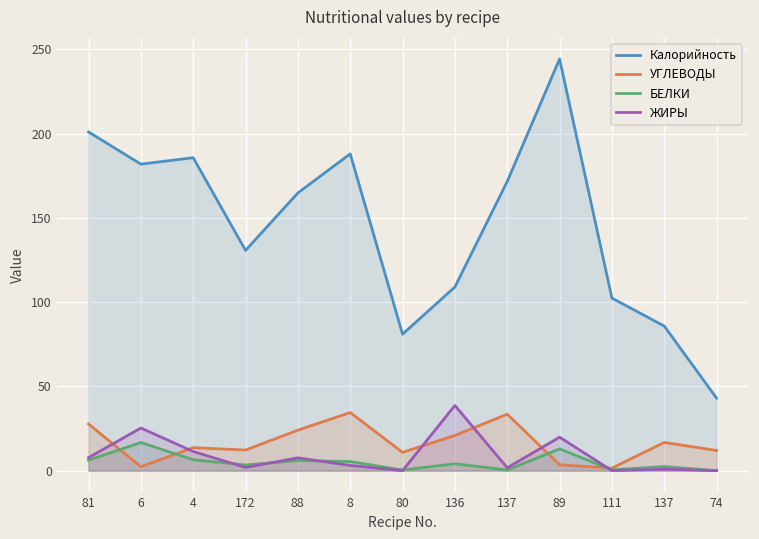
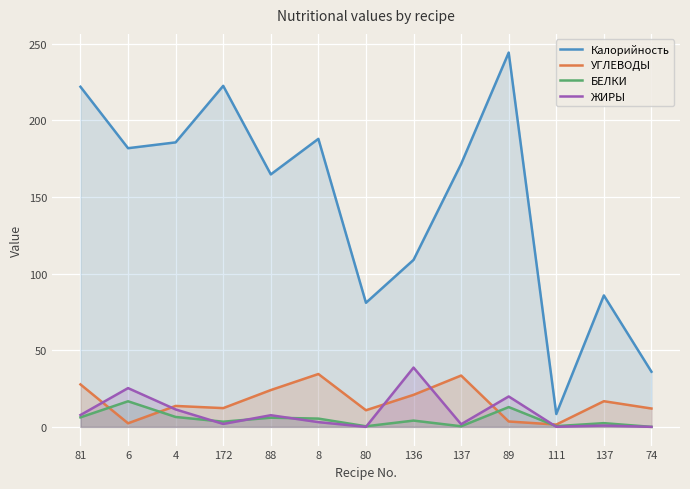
Калорийность, 81: 201 -> 222
Калорийность, 172: 131 -> 223
Калорийность, 111: 102 -> 8
Калорийность, 74: 43 -> 36
